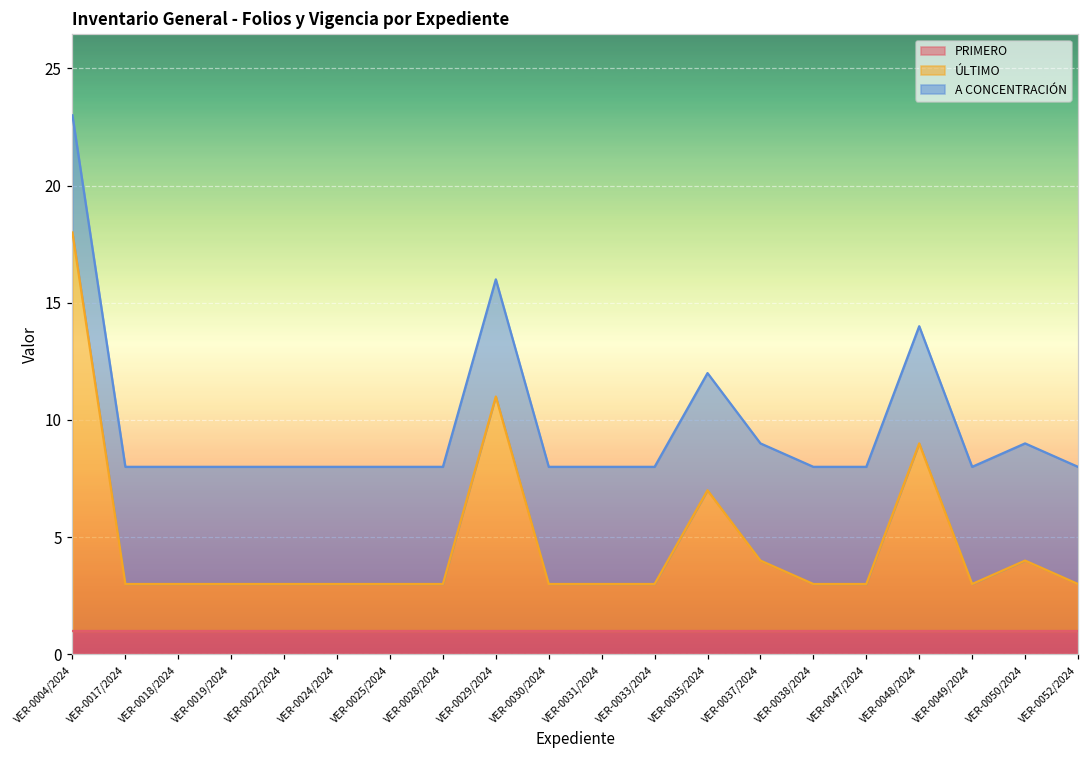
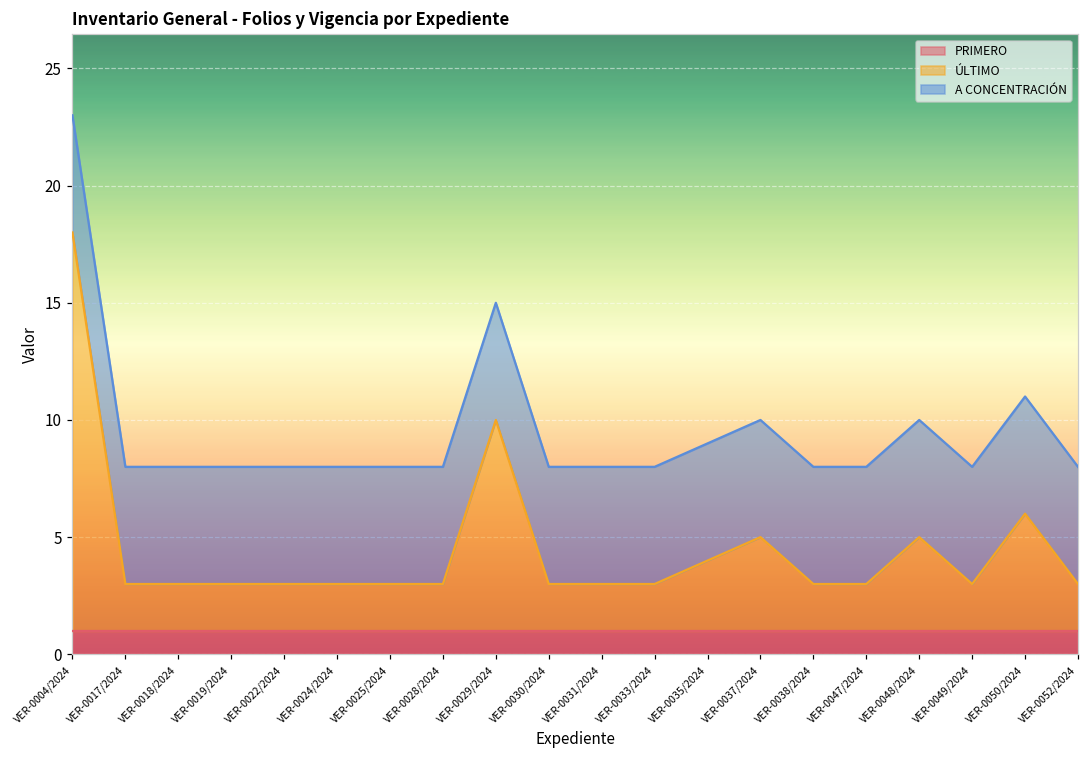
ÚLTIMO, VER-0029/2024: 11.0 -> 10.0
ÚLTIMO, VER-0035/2024: 7.0 -> 4.0
ÚLTIMO, VER-0037/2024: 4.0 -> 5.0
ÚLTIMO, VER-0048/2024: 9.0 -> 5.0
ÚLTIMO, VER-0050/2024: 4.0 -> 6.0
